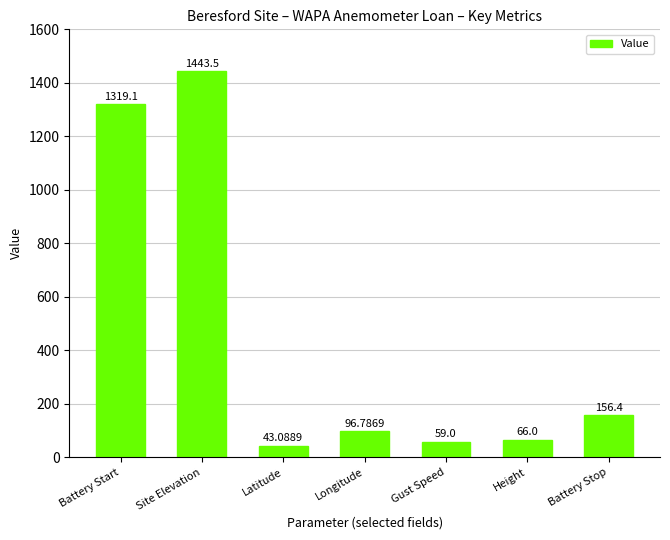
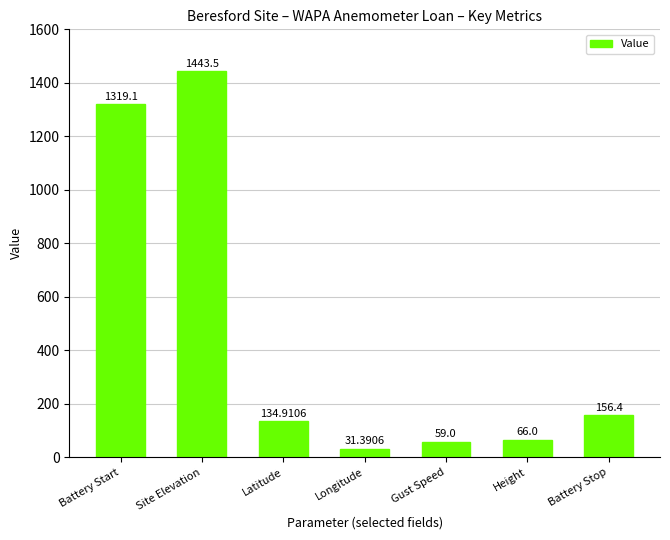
Latitude: 43.0889 -> 134.9106
Longitude: 96.7869 -> 31.3906
